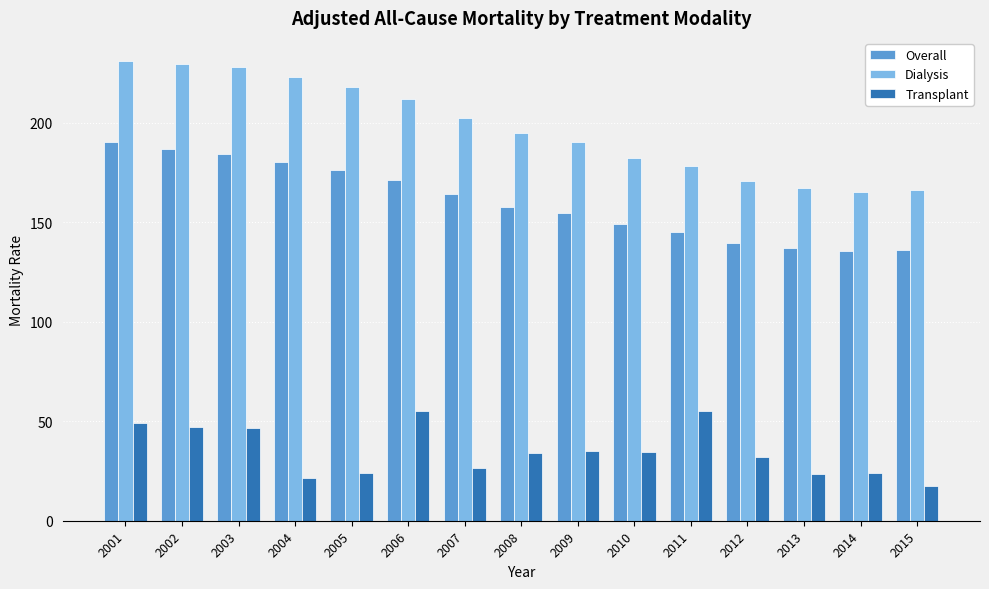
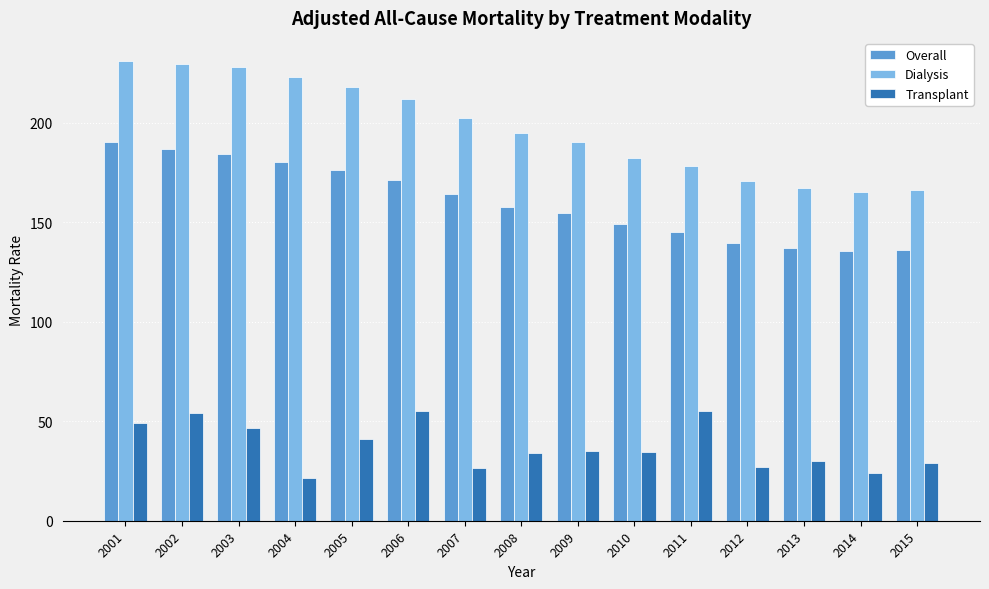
Transplant, 2002: 47 -> 54
Transplant, 2005: 24 -> 41
Transplant, 2012: 32 -> 27
Transplant, 2013: 24 -> 30
Transplant, 2015: 18 -> 29
